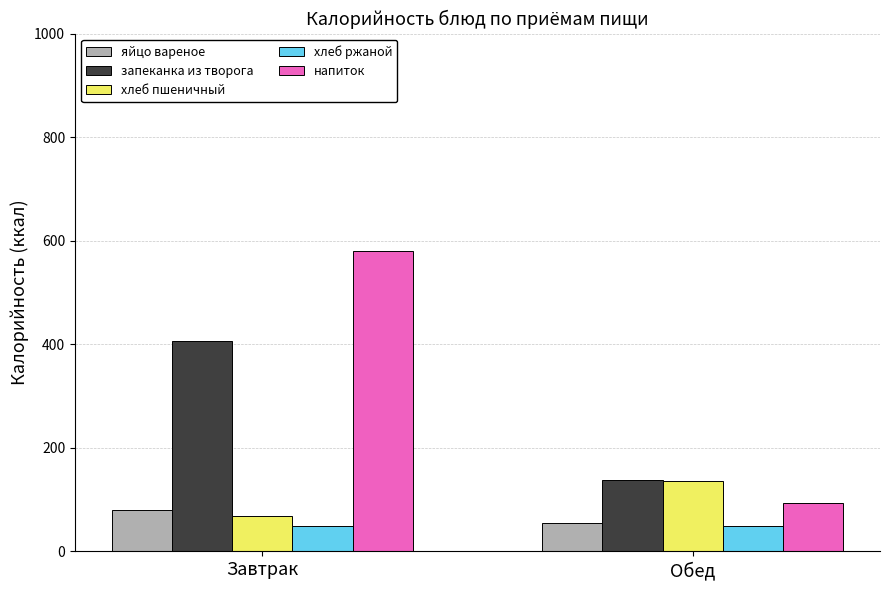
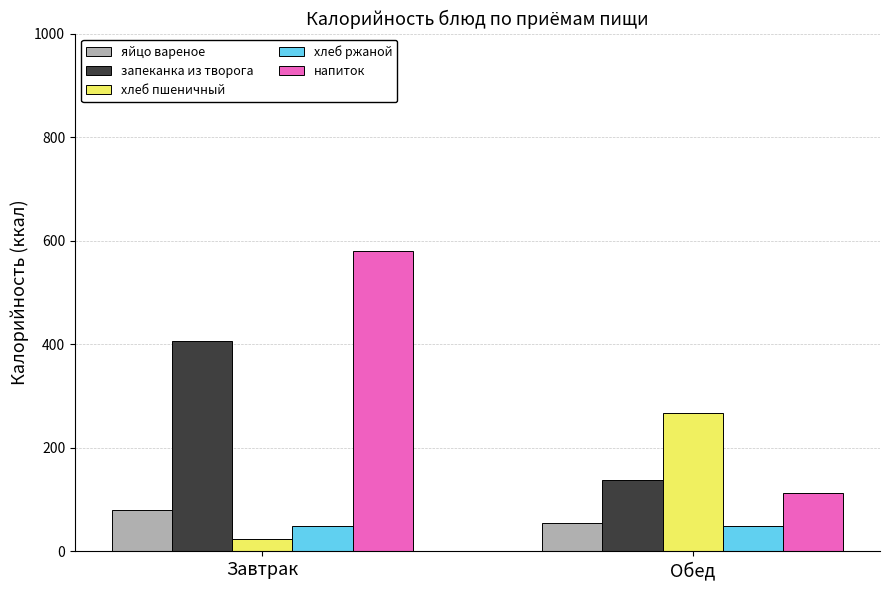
хлеб пшеничный, Завтрак: 70 -> 20
хлеб пшеничный, Обед: 140 -> 270
напиток, Обед: 90 -> 110
